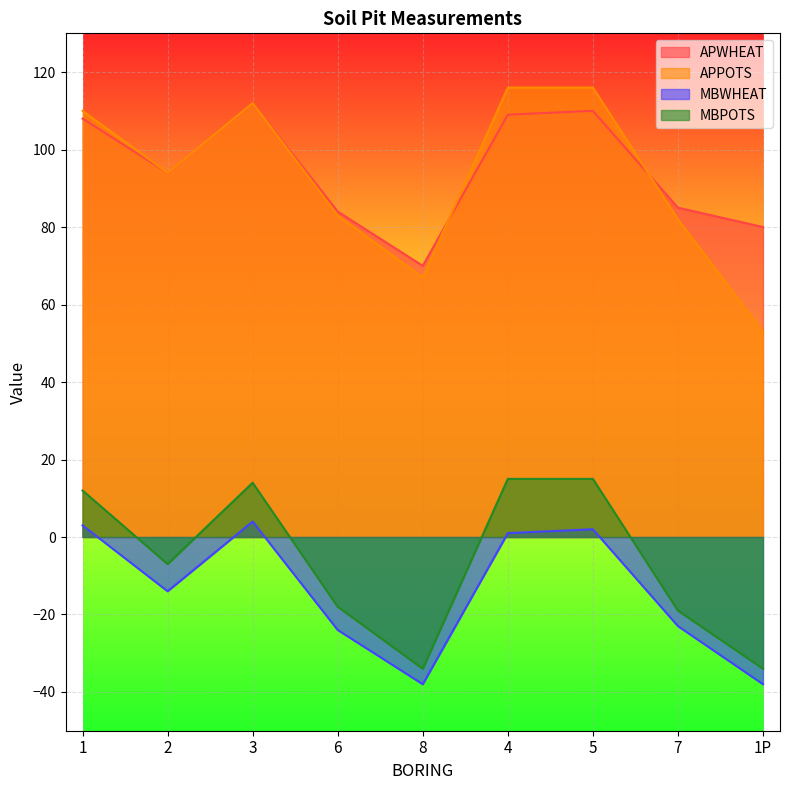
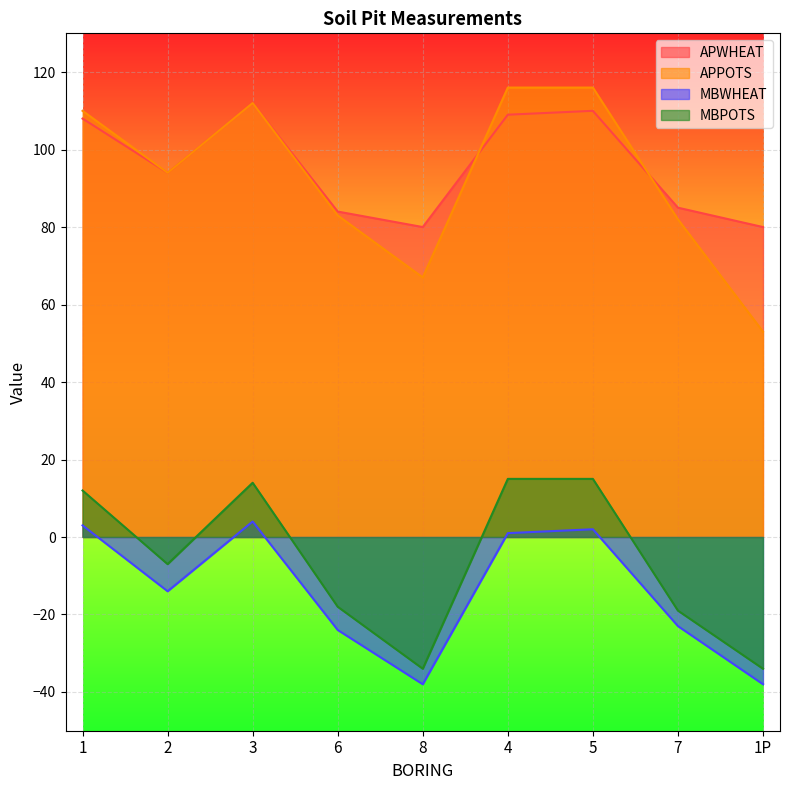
APWHEAT, 8: 70 -> 80
